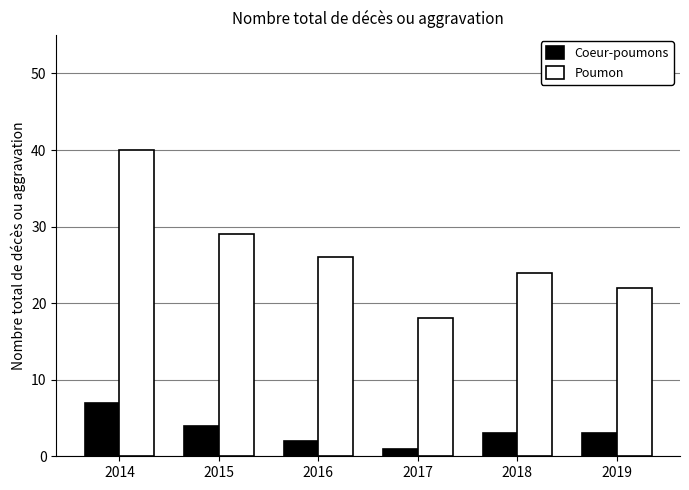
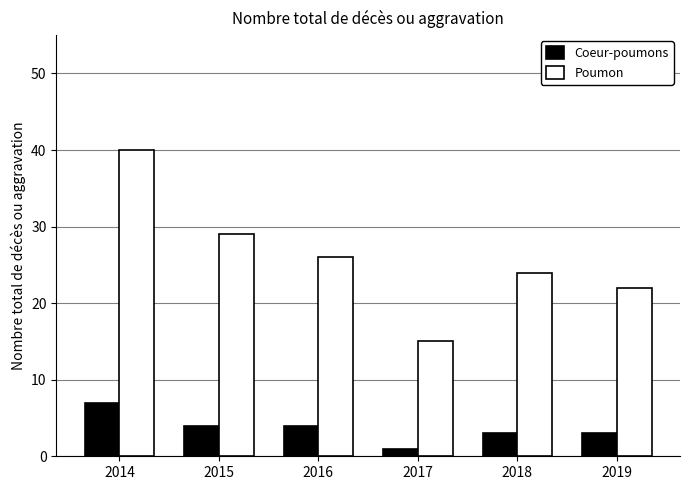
Coeur-poumons, 2016: 2 -> 4
Poumon, 2017: 18 -> 15
